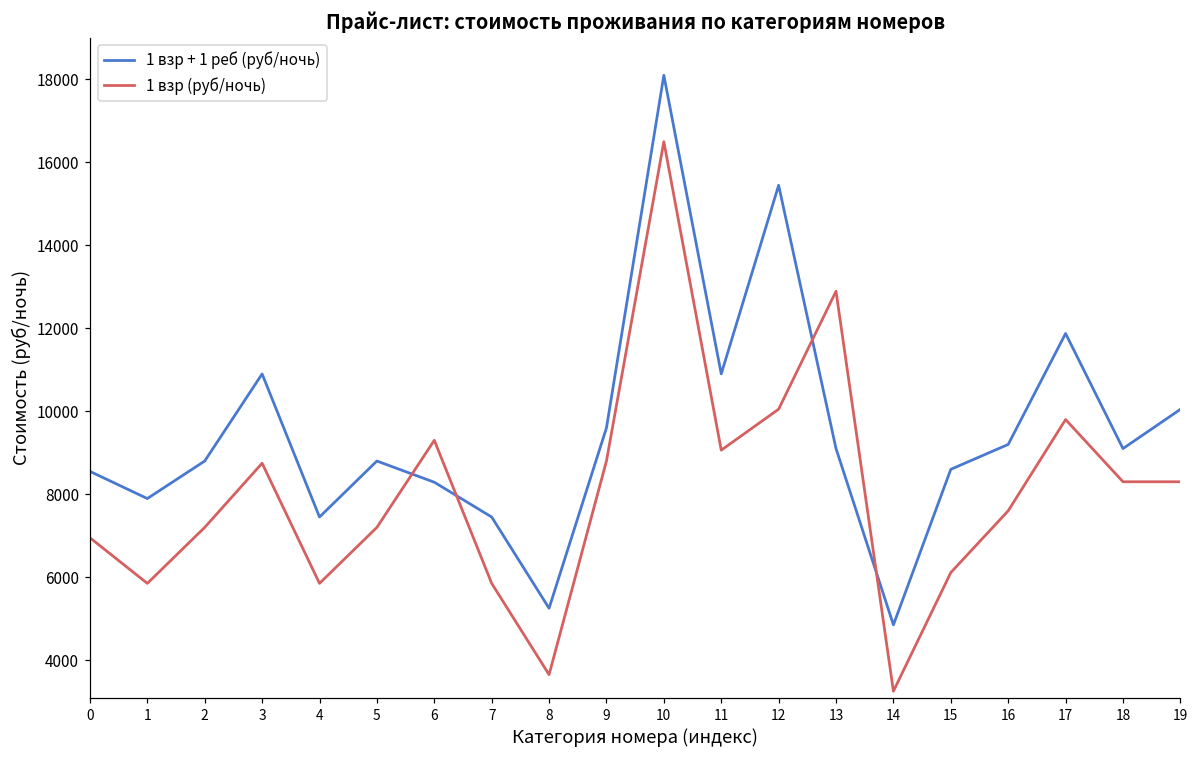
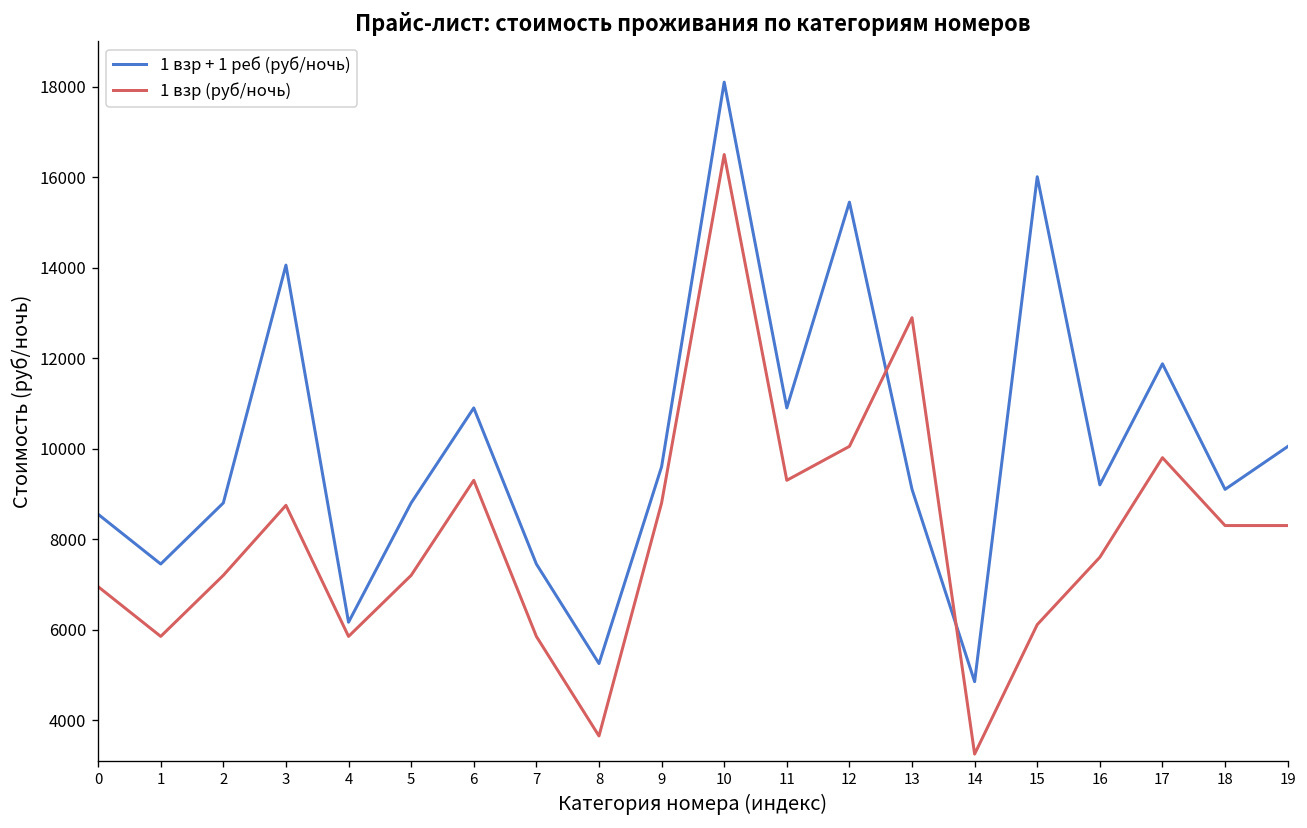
1 взр + 1 реб (руб/ночь), 1: 7900 -> 7500
1 взр + 1 реб (руб/ночь), 3: 10900 -> 14100
1 взр + 1 реб (руб/ночь), 4: 7500 -> 6200
1 взр + 1 реб (руб/ночь), 6: 8300 -> 10900
1 взр (руб/ночь), 11: 9100 -> 9300
1 взр + 1 реб (руб/ночь), 15: 8600 -> 16000
